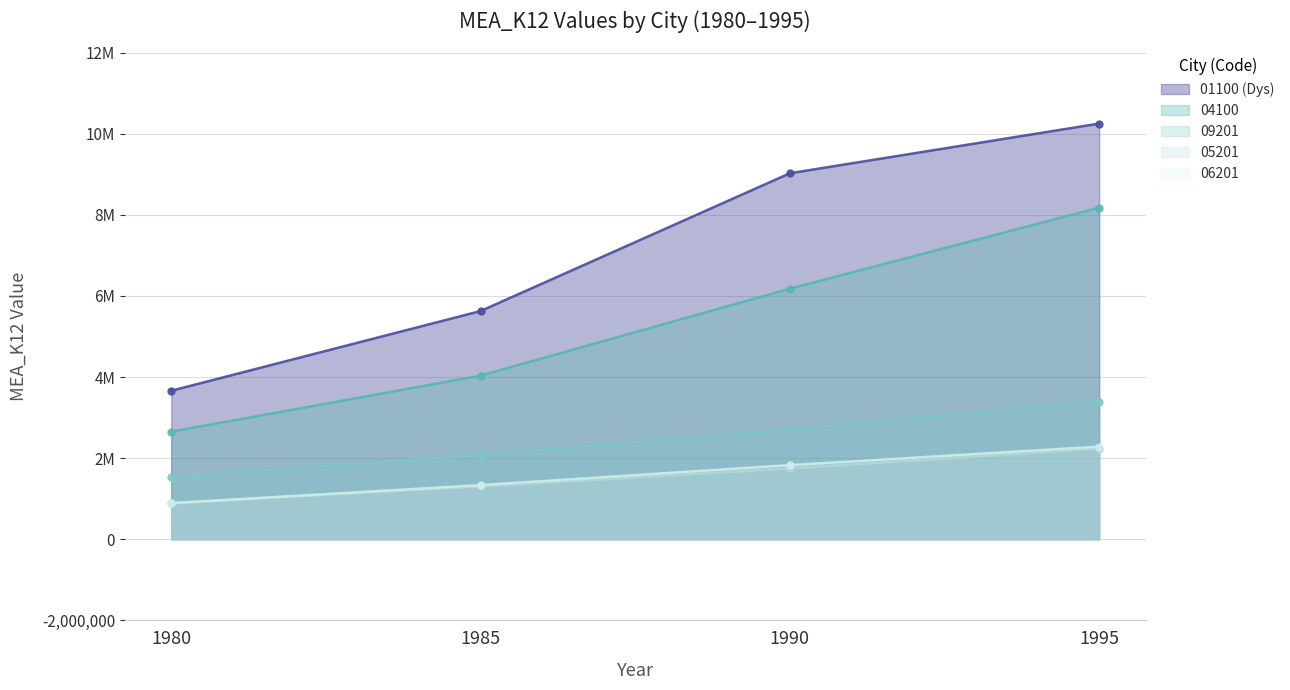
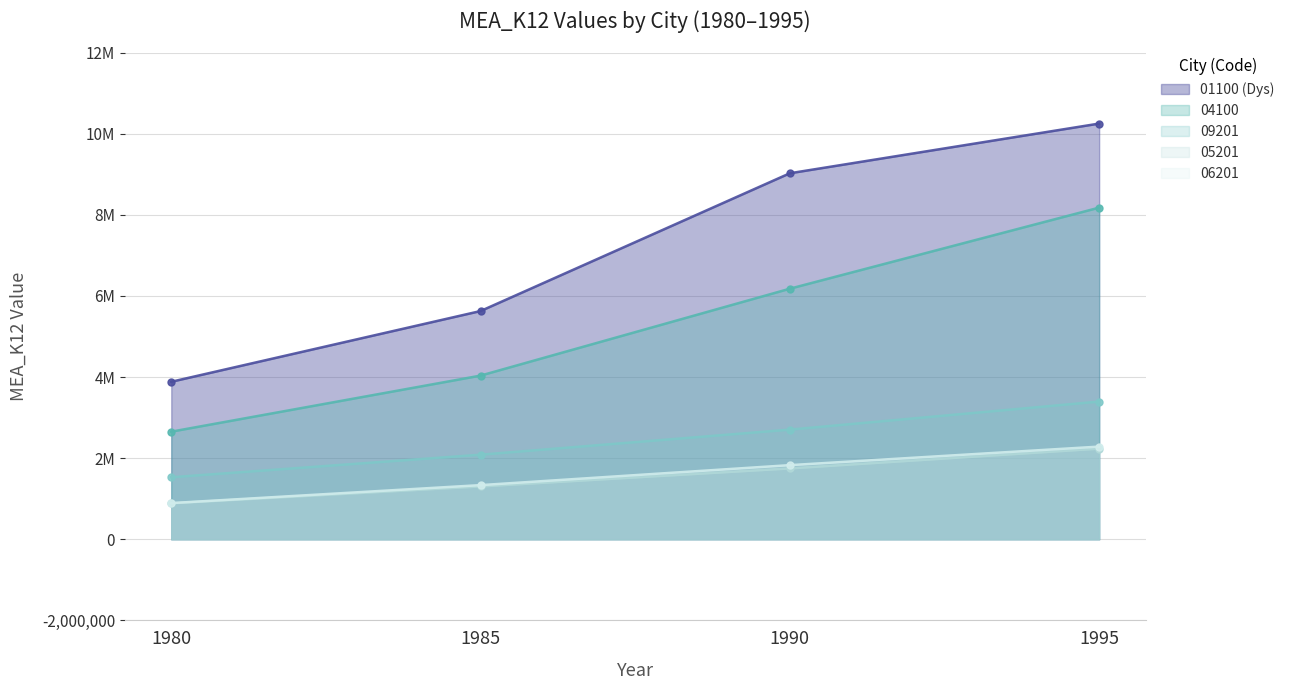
01100 (Dys), 1980: 3,700,000 -> 3,900,000
